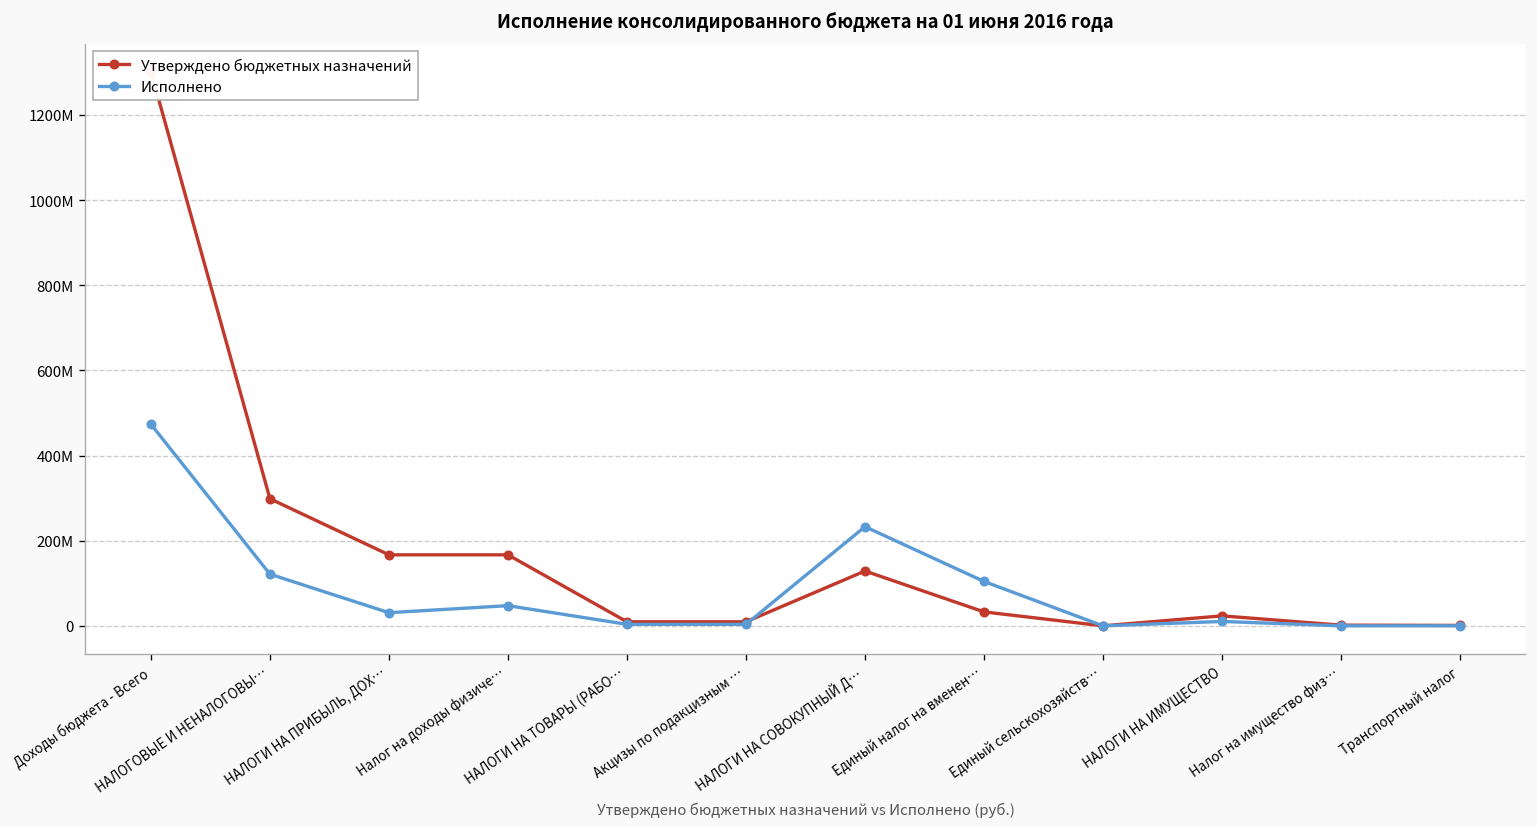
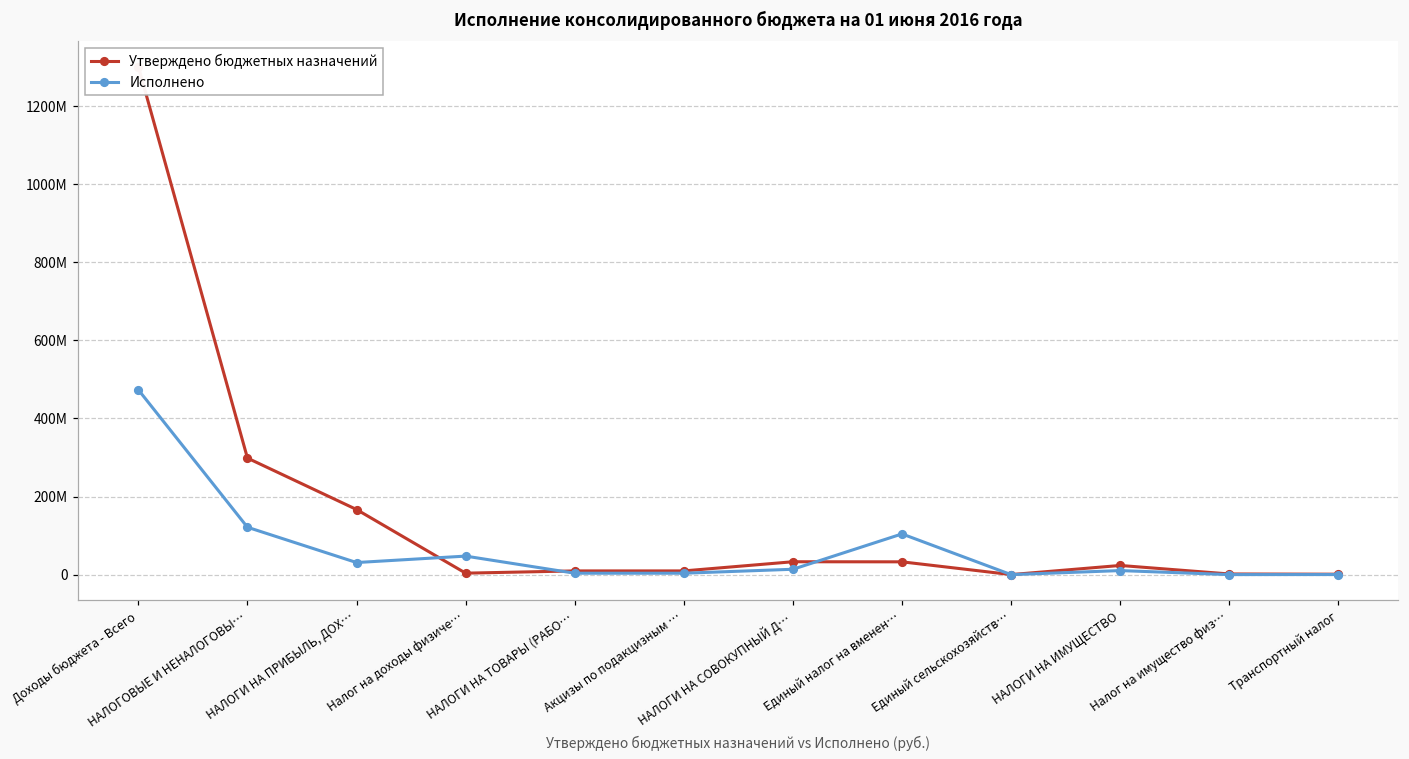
Утверждено бюджетных назначений, Налог на доходы физиче…: 170000000 -> 0
Утверждено бюджетных назначений, НАЛОГИ НА СОВОКУПНЫЙ Д…: 130000000 -> 30000000
Исполнено, НАЛОГИ НА СОВОКУПНЫЙ Д…: 230000000 -> 10000000
